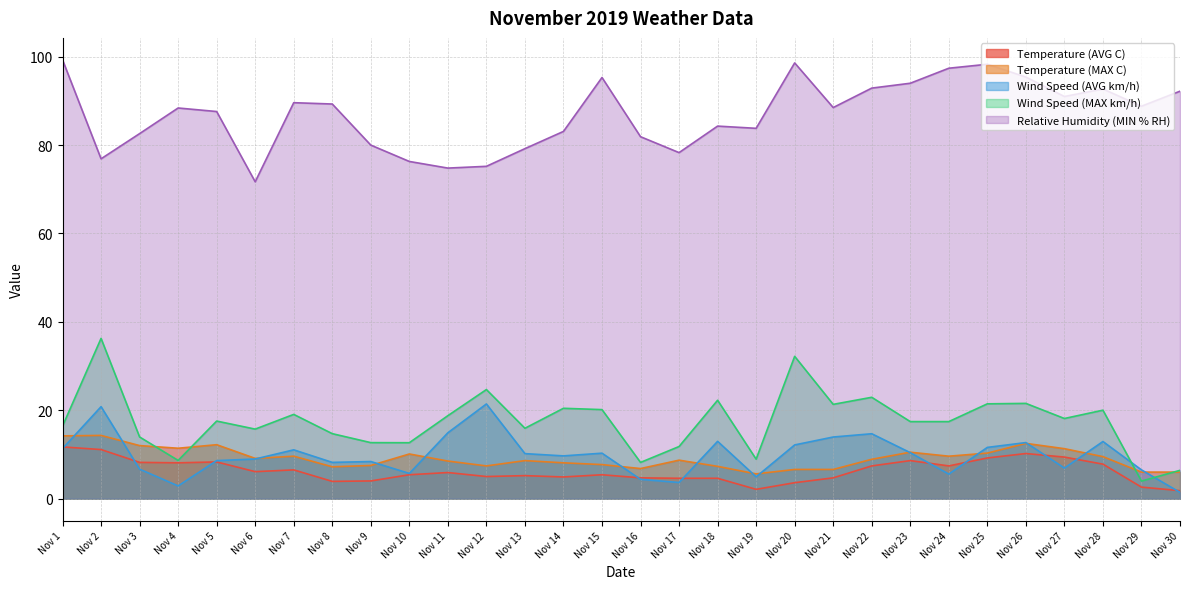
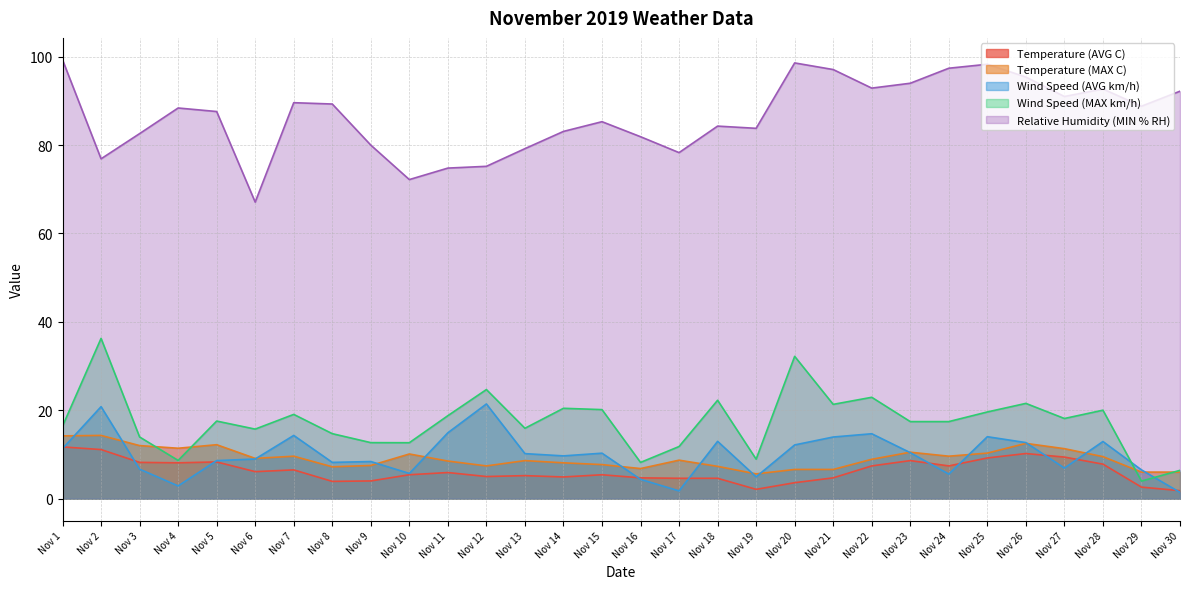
Relative Humidity (MIN % RH), Nov 6: 72 -> 67
Wind Speed (AVG km/h), Nov 7: 11 -> 14
Relative Humidity (MIN % RH), Nov 10: 76 -> 72
Relative Humidity (MIN % RH), Nov 15: 95 -> 85
Wind Speed (AVG km/h), Nov 17: 4 -> 2
Relative Humidity (MIN % RH), Nov 21: 89 -> 97
Wind Speed (AVG km/h), Nov 25: 12 -> 14
Wind Speed (MAX km/h), Nov 25: 21 -> 20
